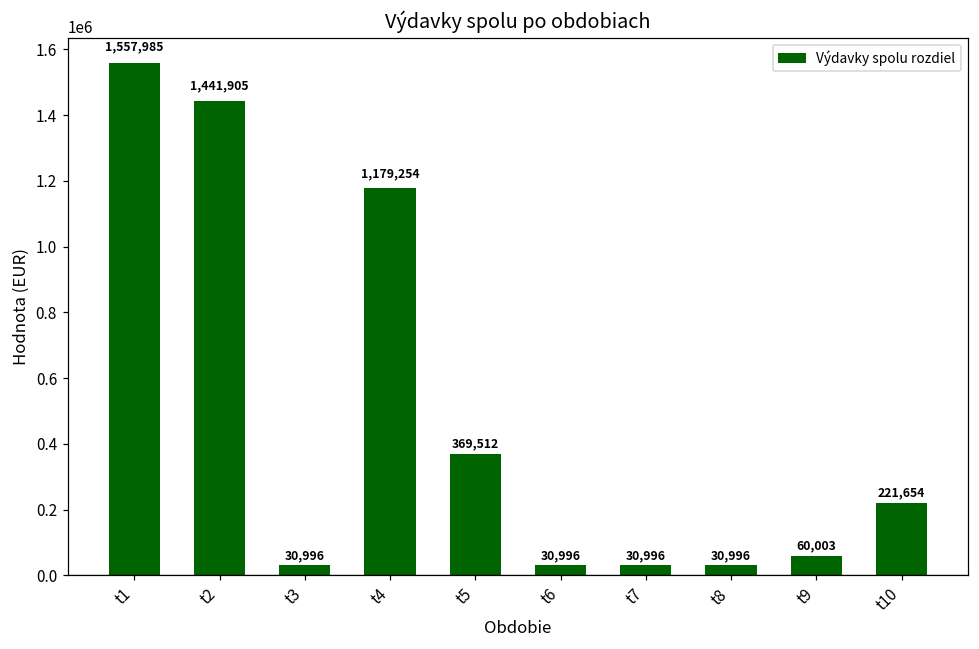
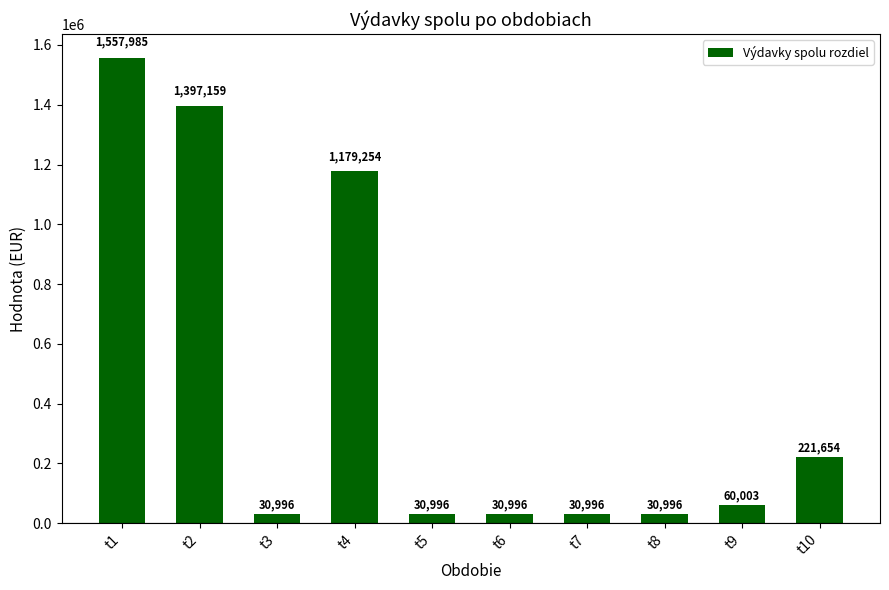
t2: 1,441,905 -> 1,397,159
t5: 369,512 -> 30,996
